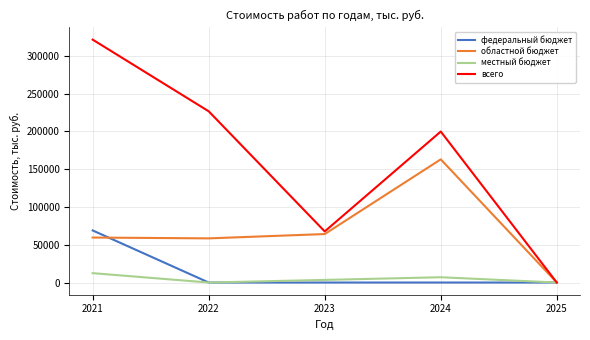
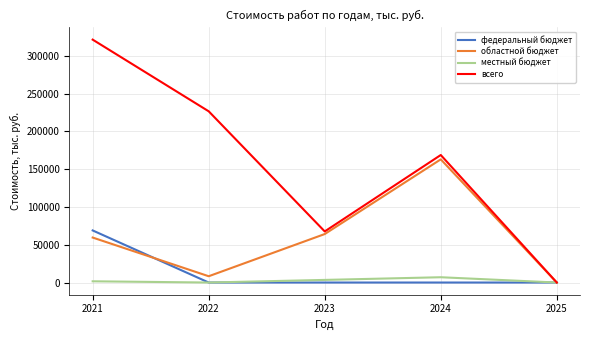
местный бюджет, 2021: 10000 -> 0
областной бюджет, 2022: 60000 -> 10000
всего, 2024: 200000 -> 170000
